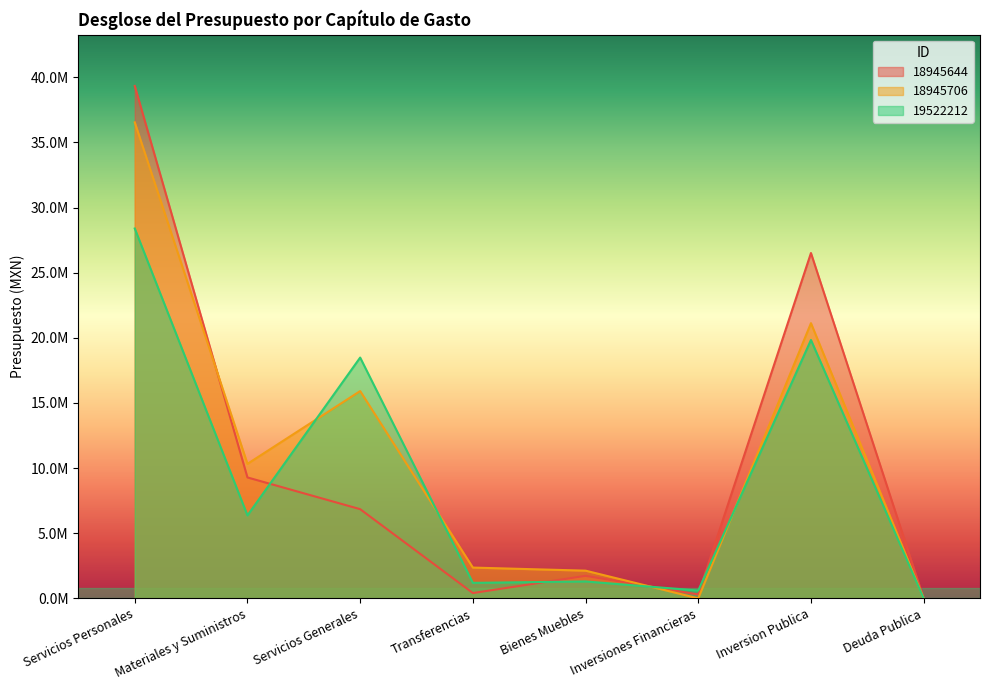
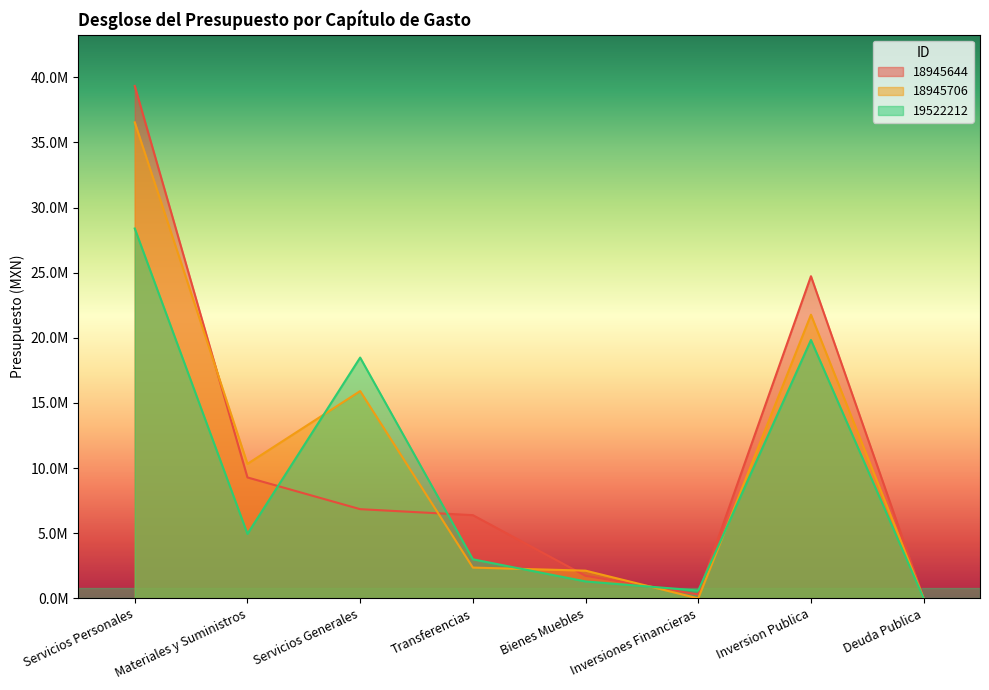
19522212, Materiales y Suministros: 6400000 -> 5000000
18945644, Transferencias: 400000 -> 6400000
19522212, Transferencias: 1200000 -> 3000000
18945644, Inversion Publica: 26500000 -> 24700000
18945706, Inversion Publica: 21100000 -> 21800000
